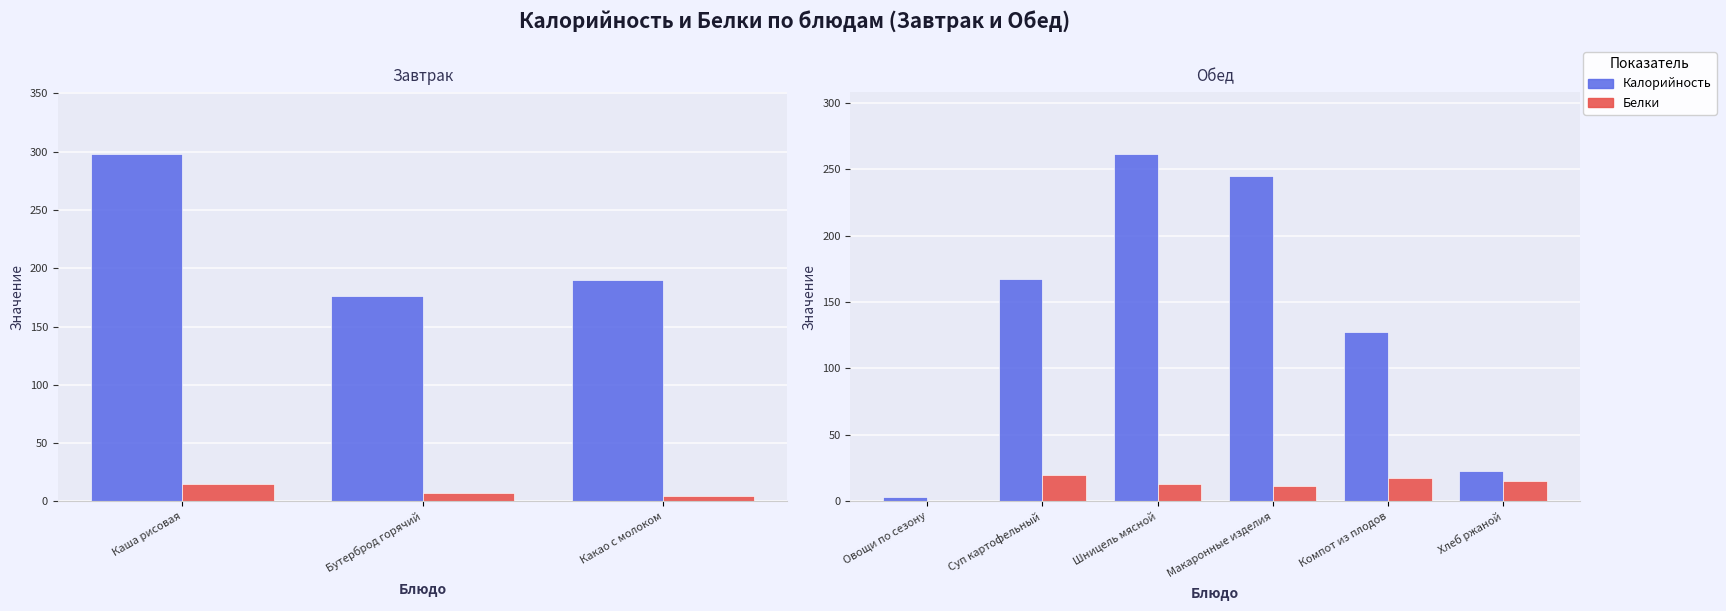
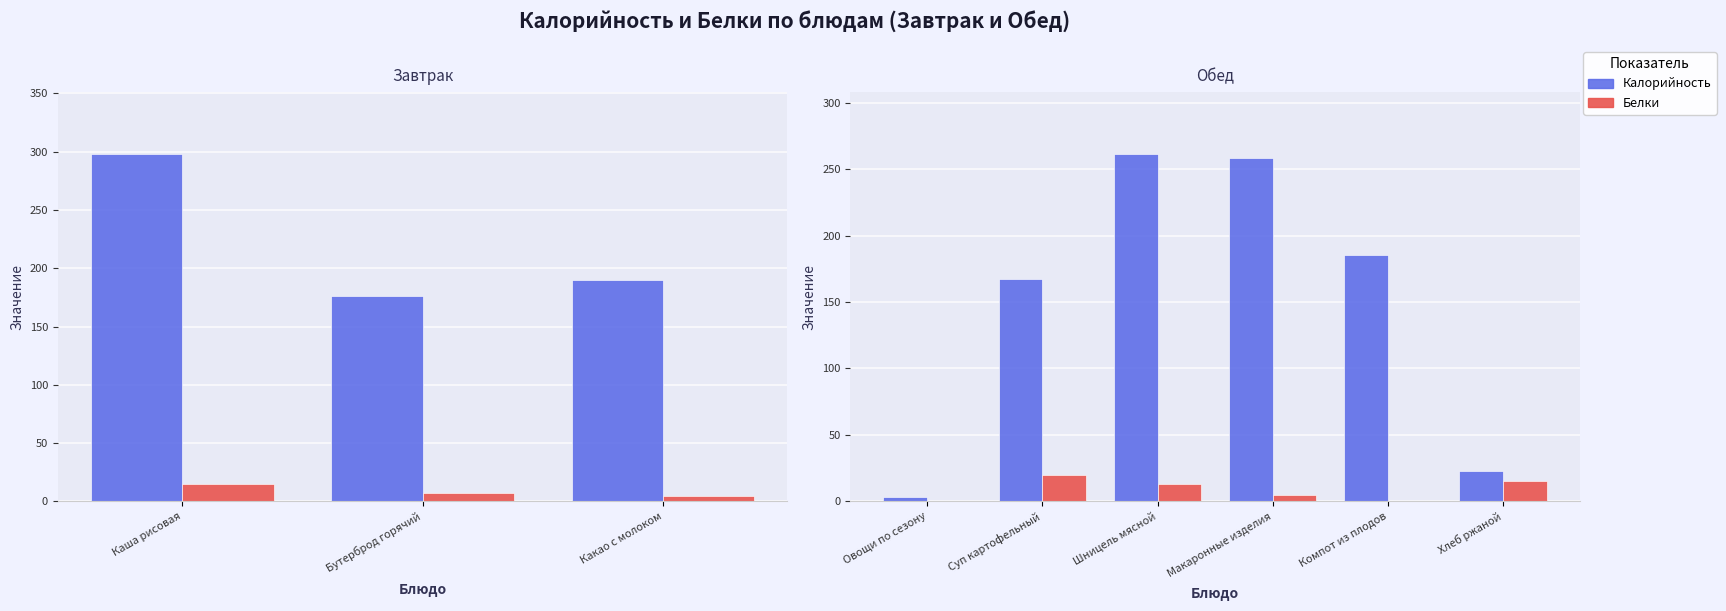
Обед, Калорийность, Макаронные изделия: 245 -> 258
Обед, Белки, Макаронные изделия: 12 -> 5
Обед, Калорийность, Компот из плодов: 128 -> 186
Обед, Белки, Компот из плодов: 18 -> 0
